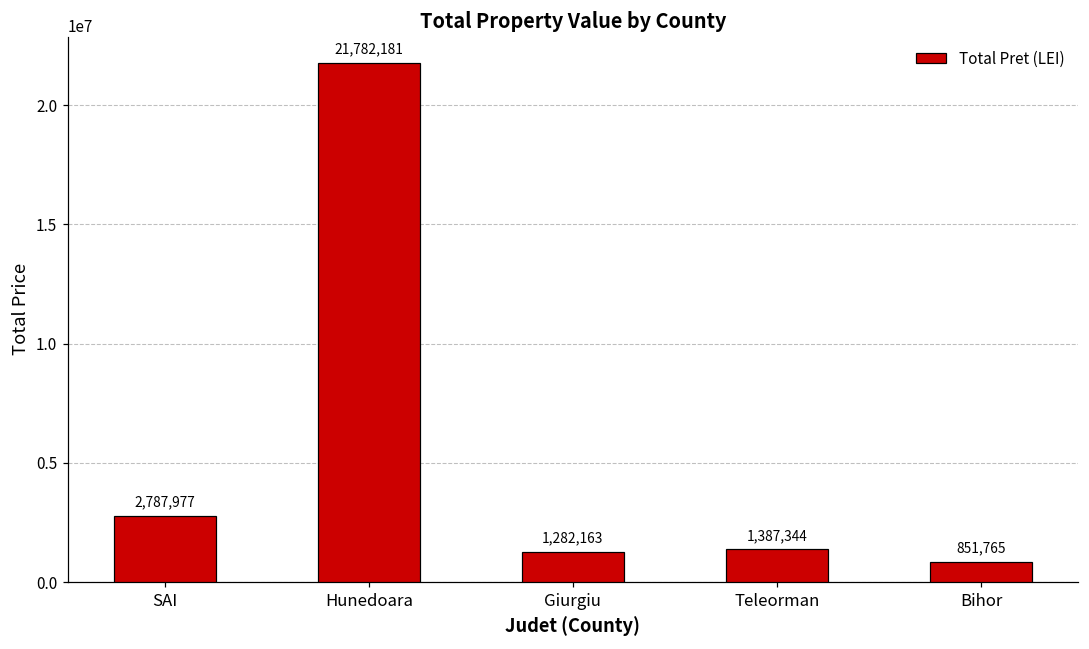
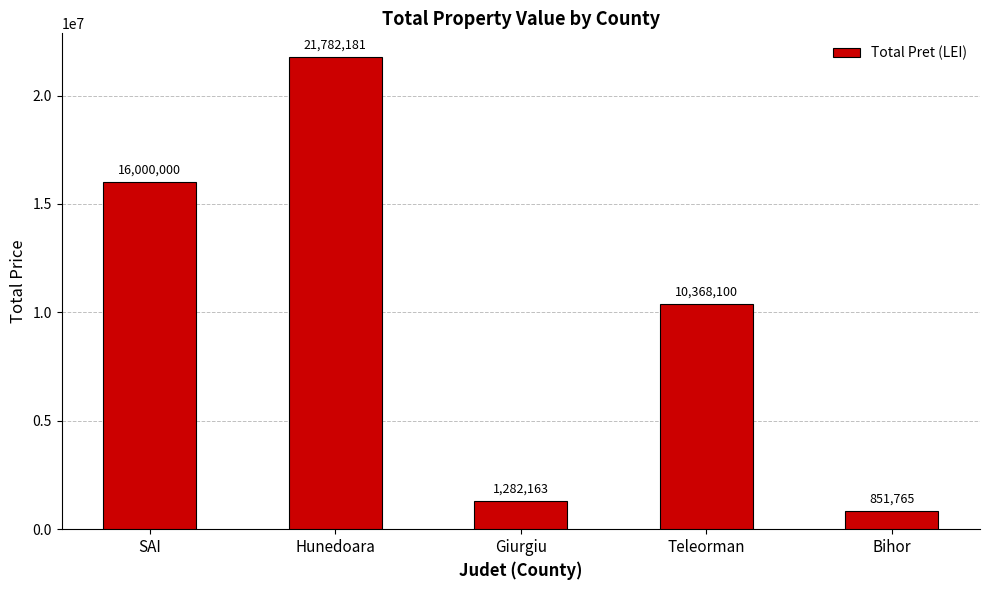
SAI: 2,787,977 -> 16,000,000
Teleorman: 1,387,344 -> 10,368,100
